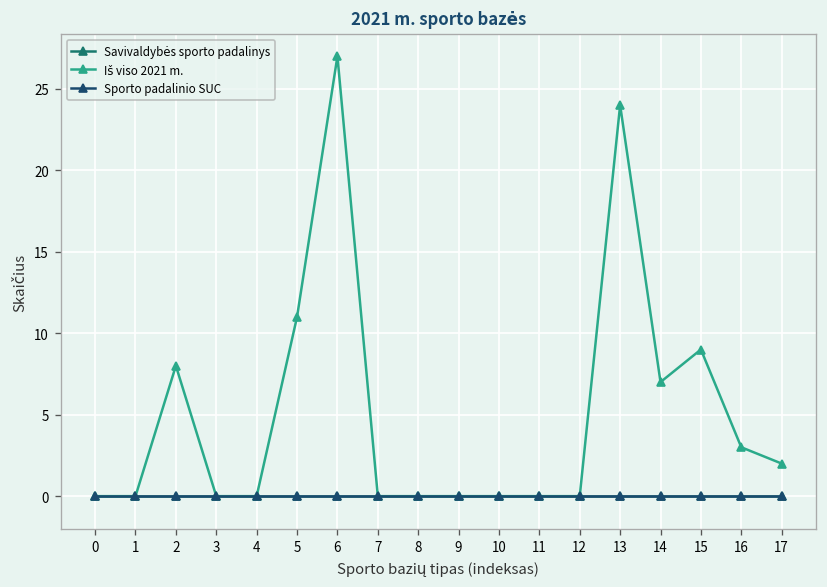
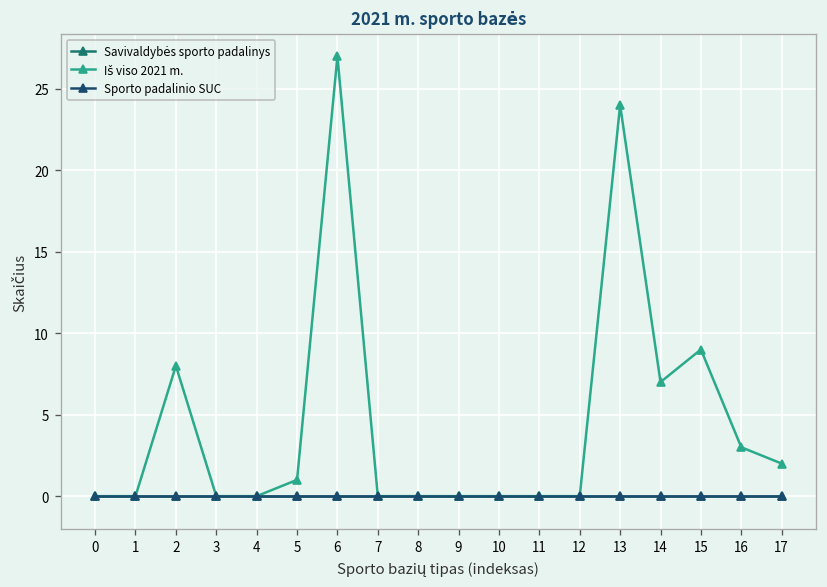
Iš viso 2021 m., 5: 11 -> 1
